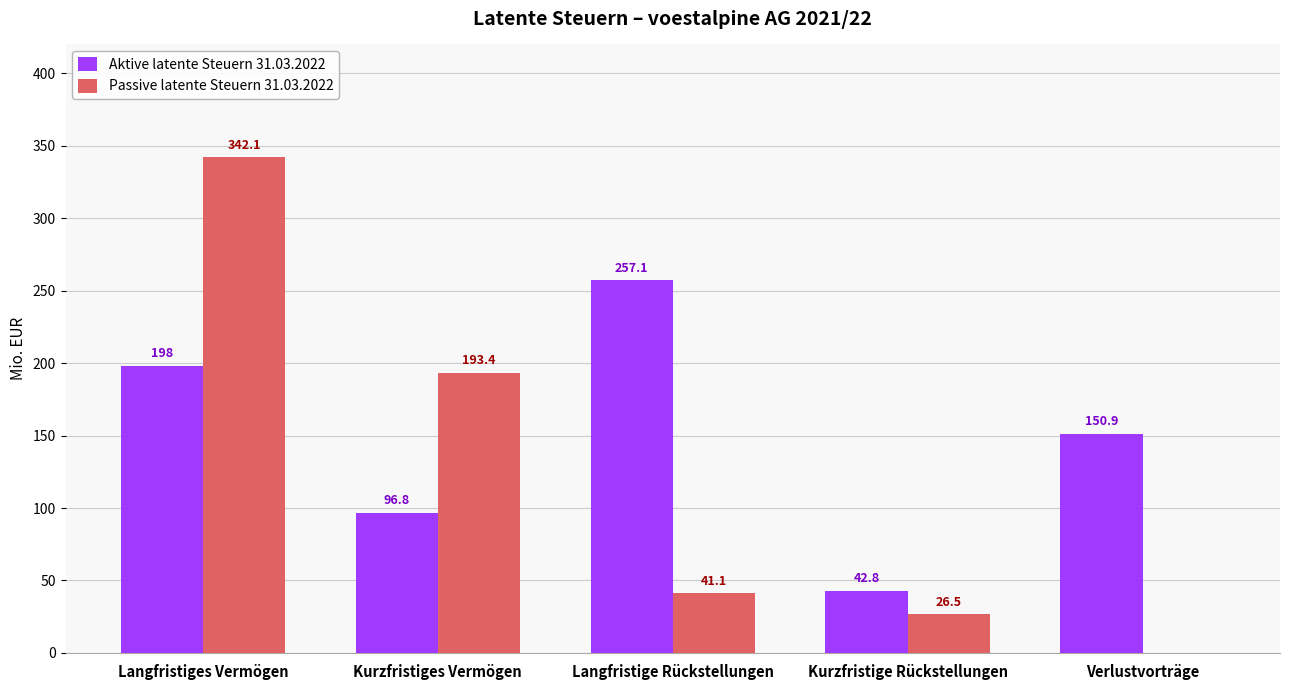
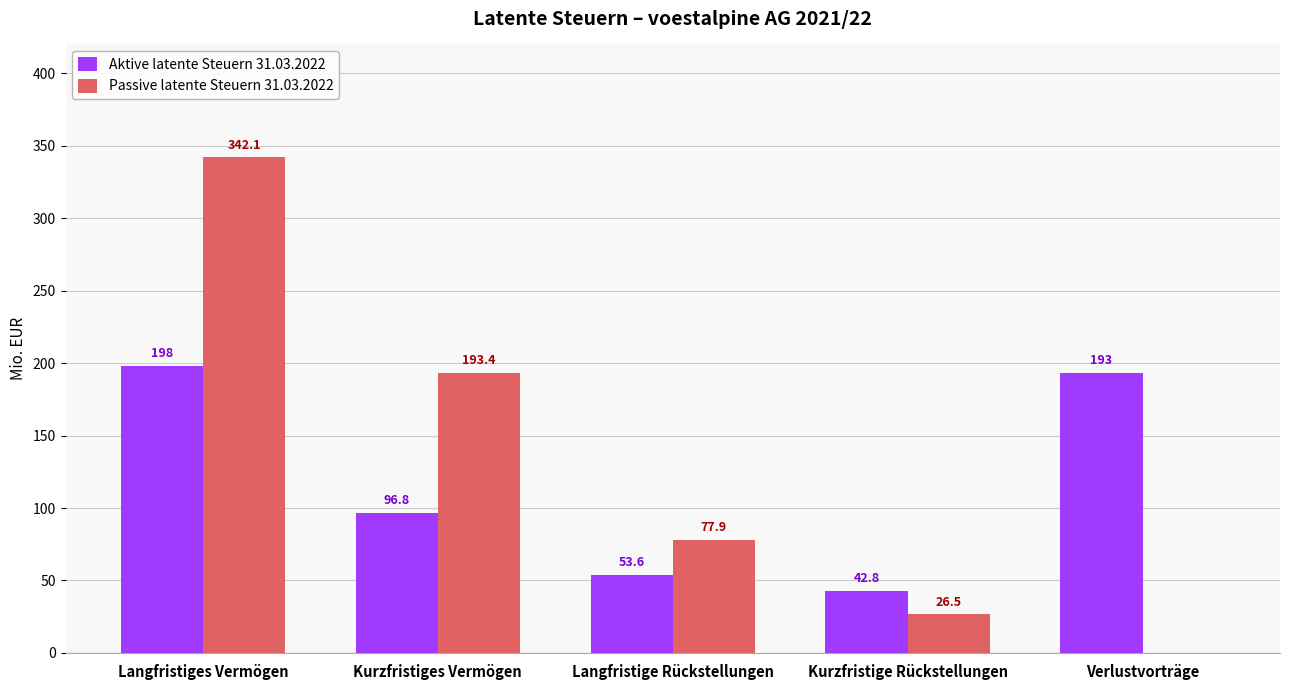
Aktive latente Steuern 31.03.2022, Langfristige Rückstellungen: 257.1 -> 53.6
Passive latente Steuern 31.03.2022, Langfristige Rückstellungen: 41.1 -> 77.9
Aktive latente Steuern 31.03.2022, Verlustvorträge: 150.9 -> 193
